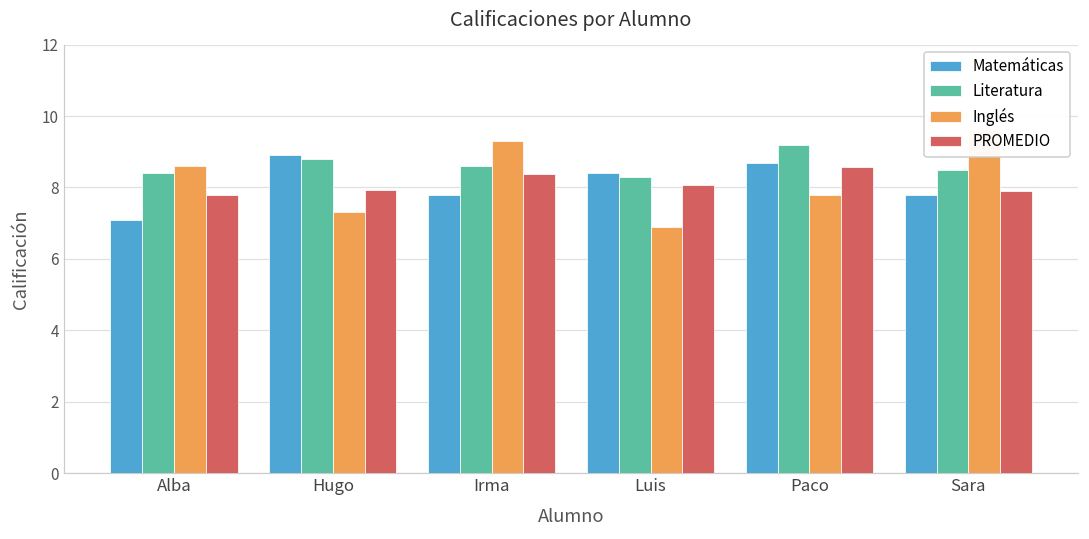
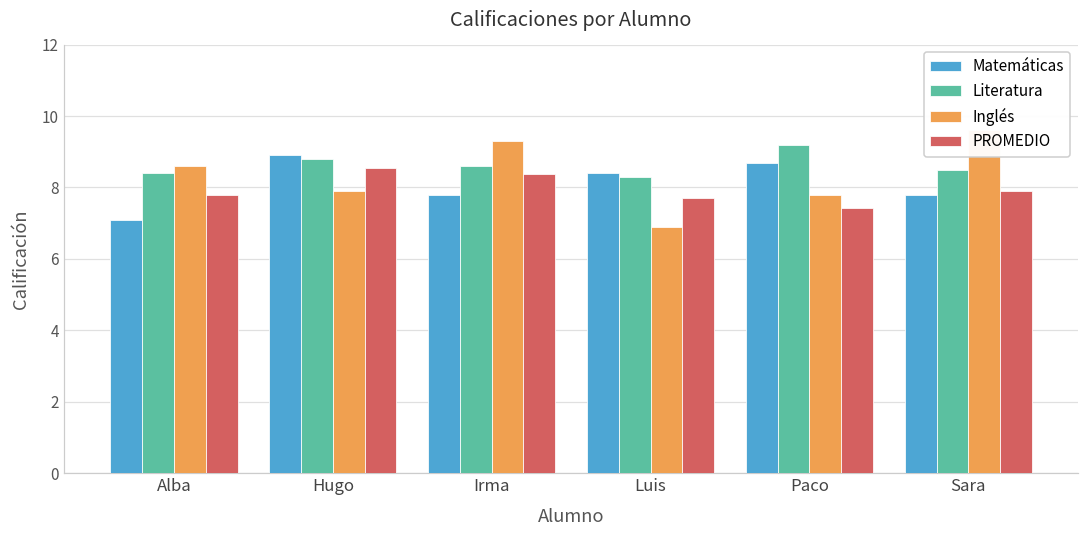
Inglés, Hugo: 7.3 -> 7.9
PROMEDIO, Hugo: 7.9 -> 8.5
PROMEDIO, Luis: 8.1 -> 7.7
PROMEDIO, Paco: 8.6 -> 7.4
